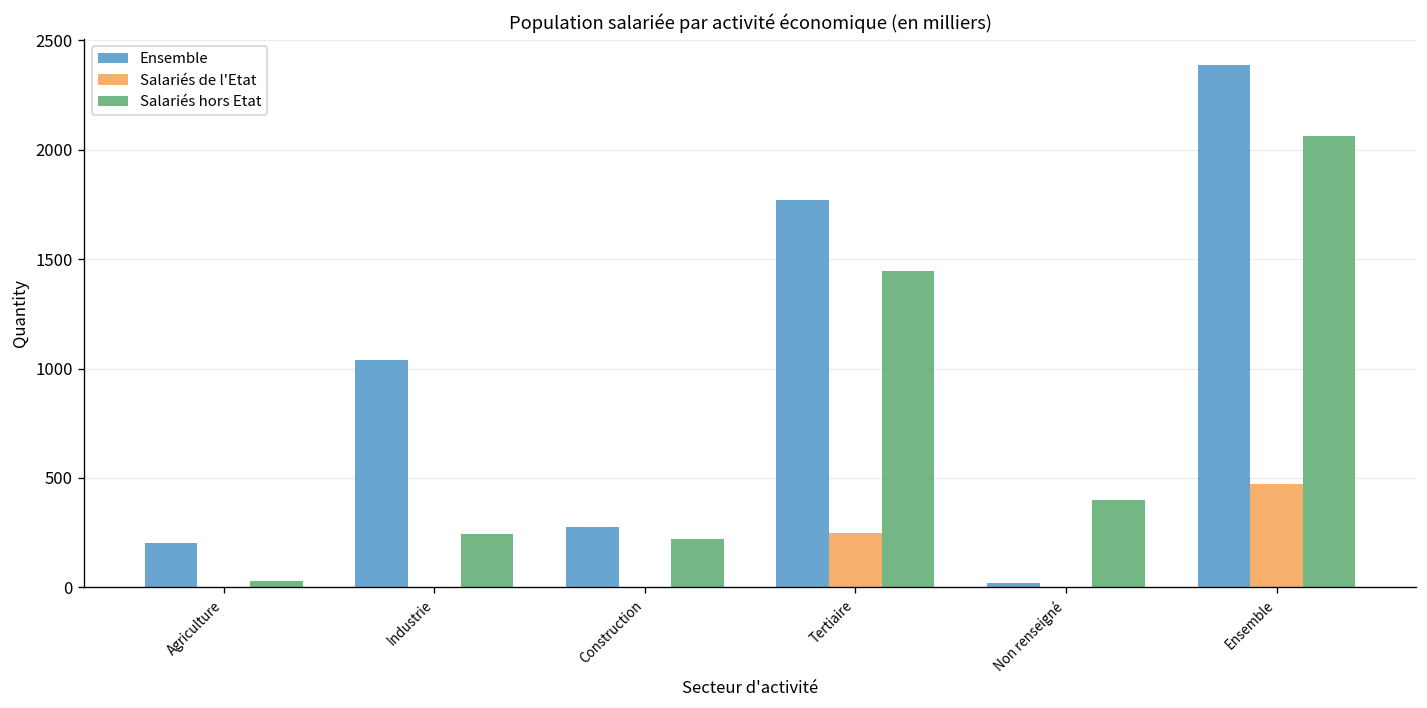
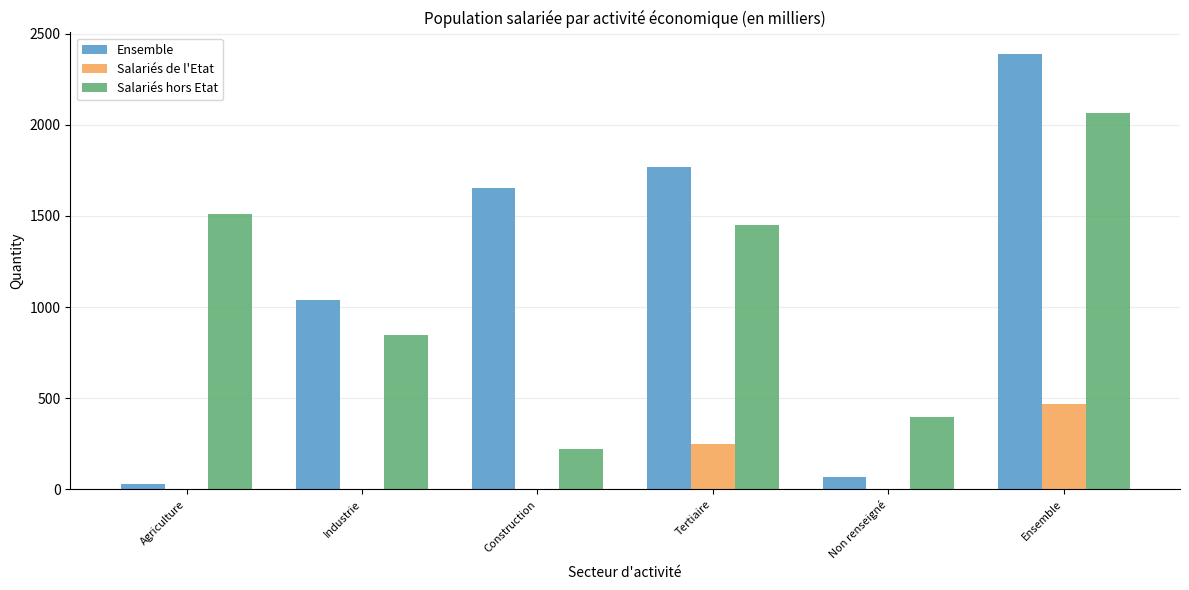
Ensemble, Agriculture: 200 -> 30
Salariés hors Etat, Agriculture: 30 -> 1510
Salariés hors Etat, Industrie: 240 -> 850
Ensemble, Construction: 280 -> 1650
Ensemble, Non renseigné: 20 -> 70
